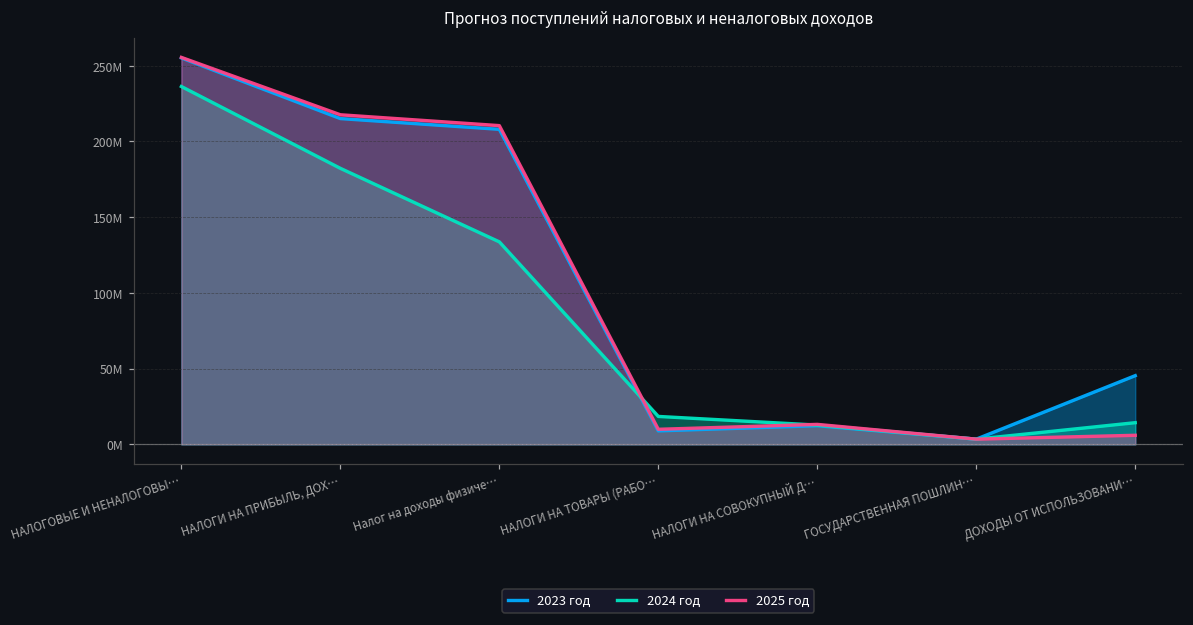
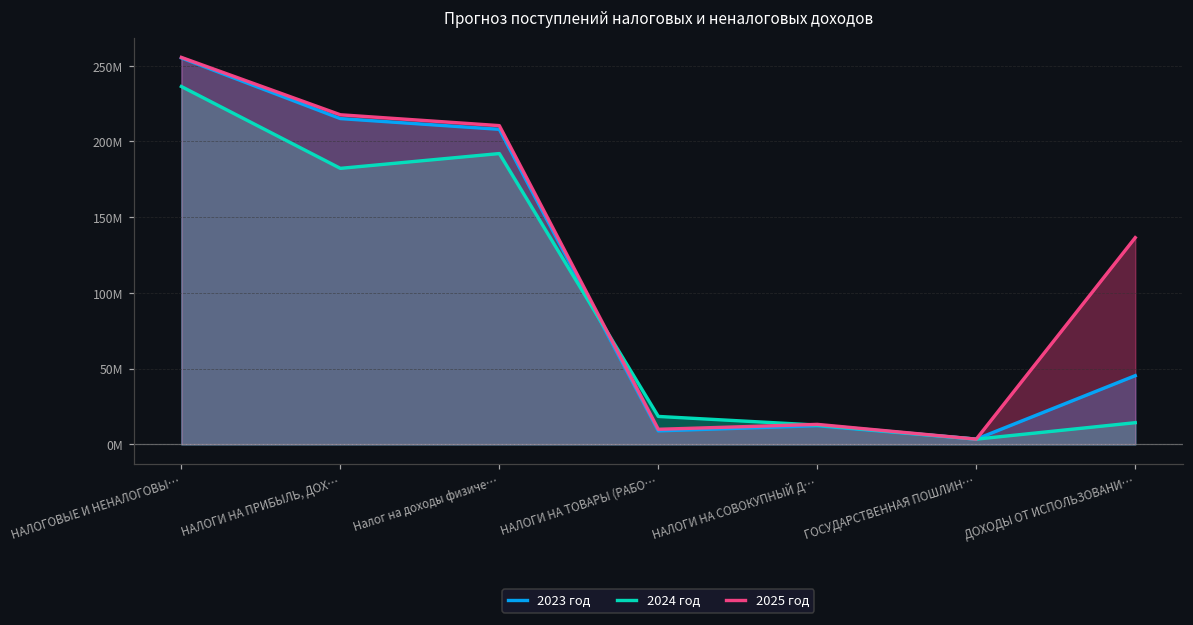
2024 год, Налог на доходы физиче…: 134000000 -> 192000000
2025 год, ДОХОДЫ ОТ ИСПОЛЬЗОВАНИ…: 6000000 -> 136000000
